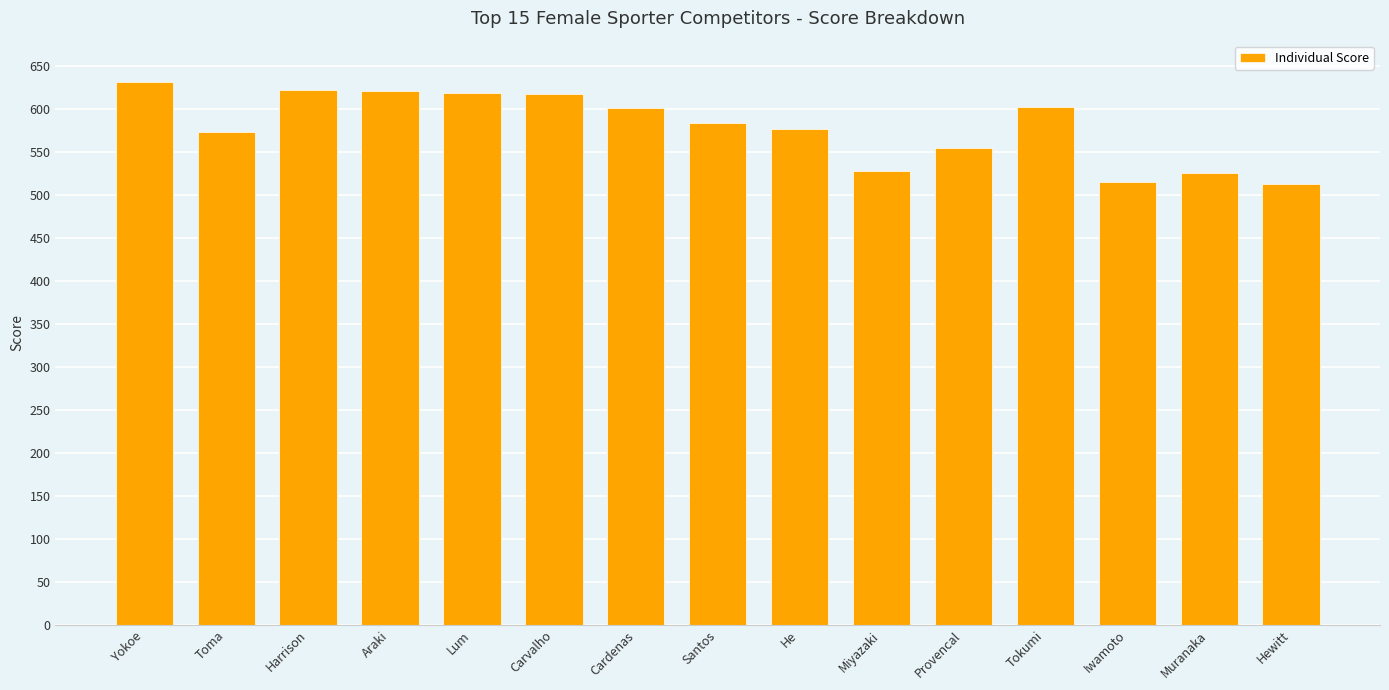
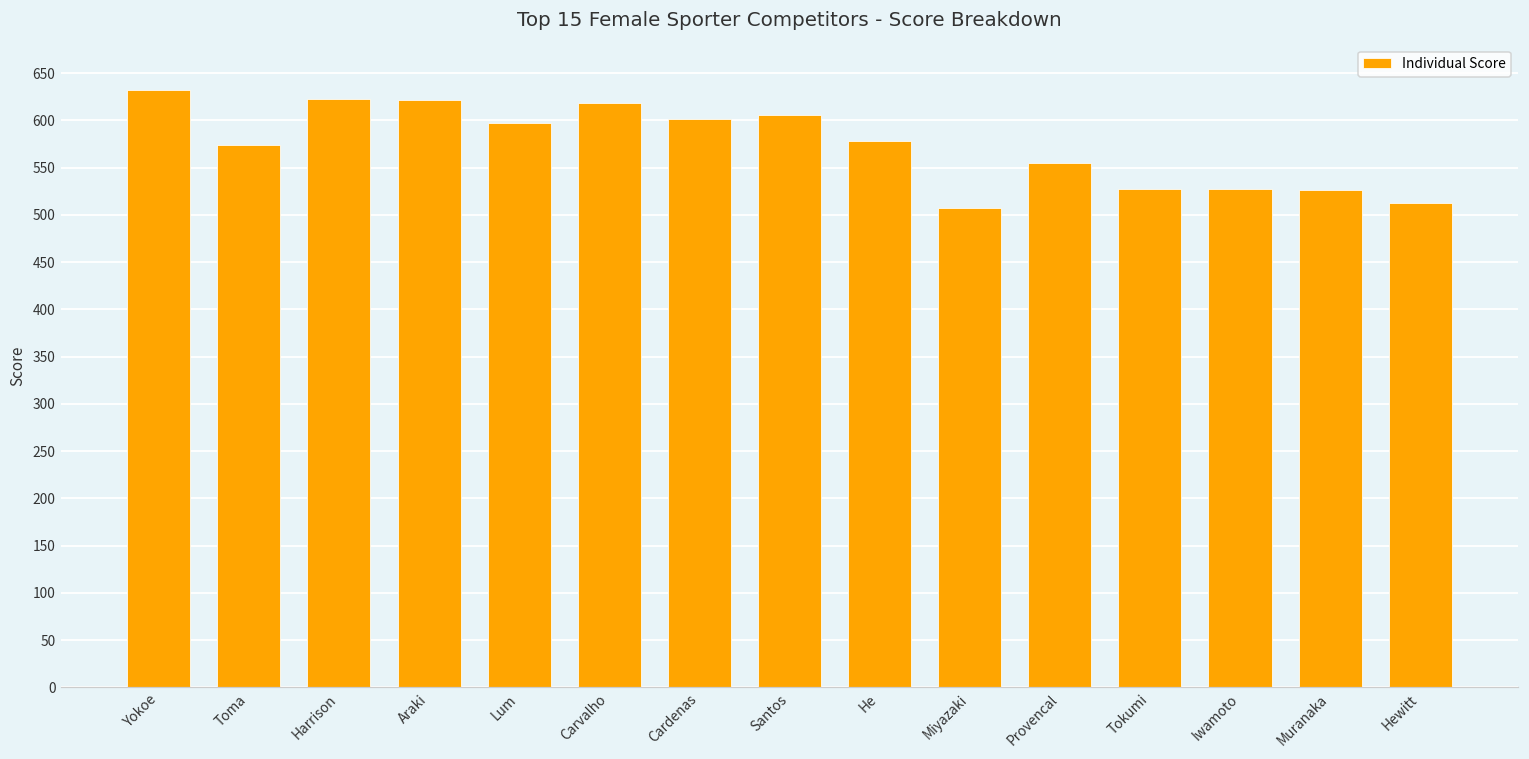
Lum: 620 -> 600
Santos: 580 -> 610
Miyazaki: 530 -> 510
Tokumi: 600 -> 530
Iwamoto: 520 -> 530
